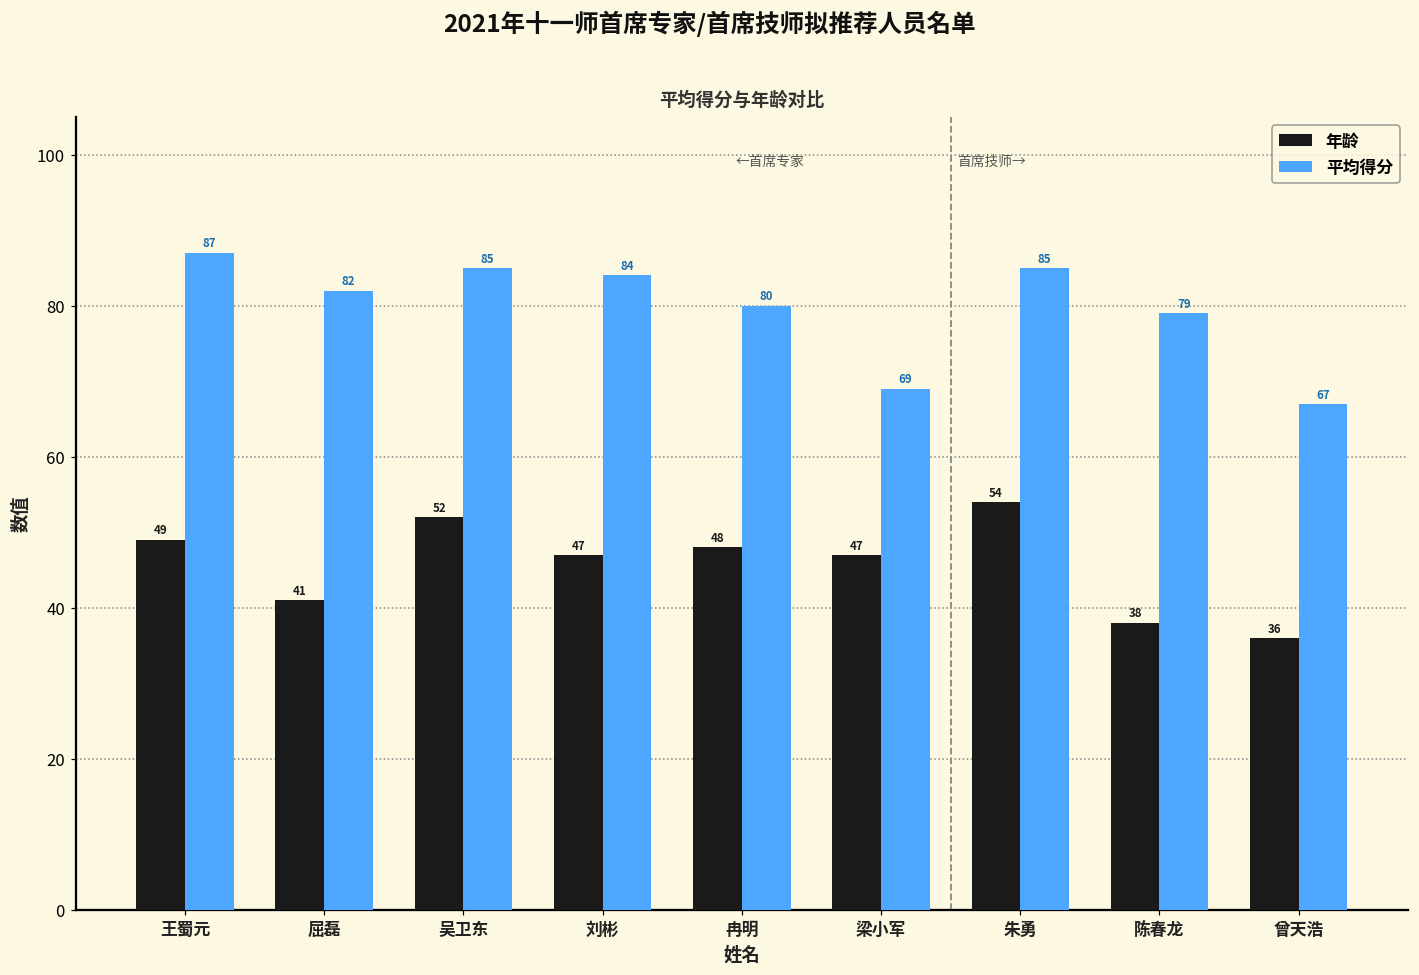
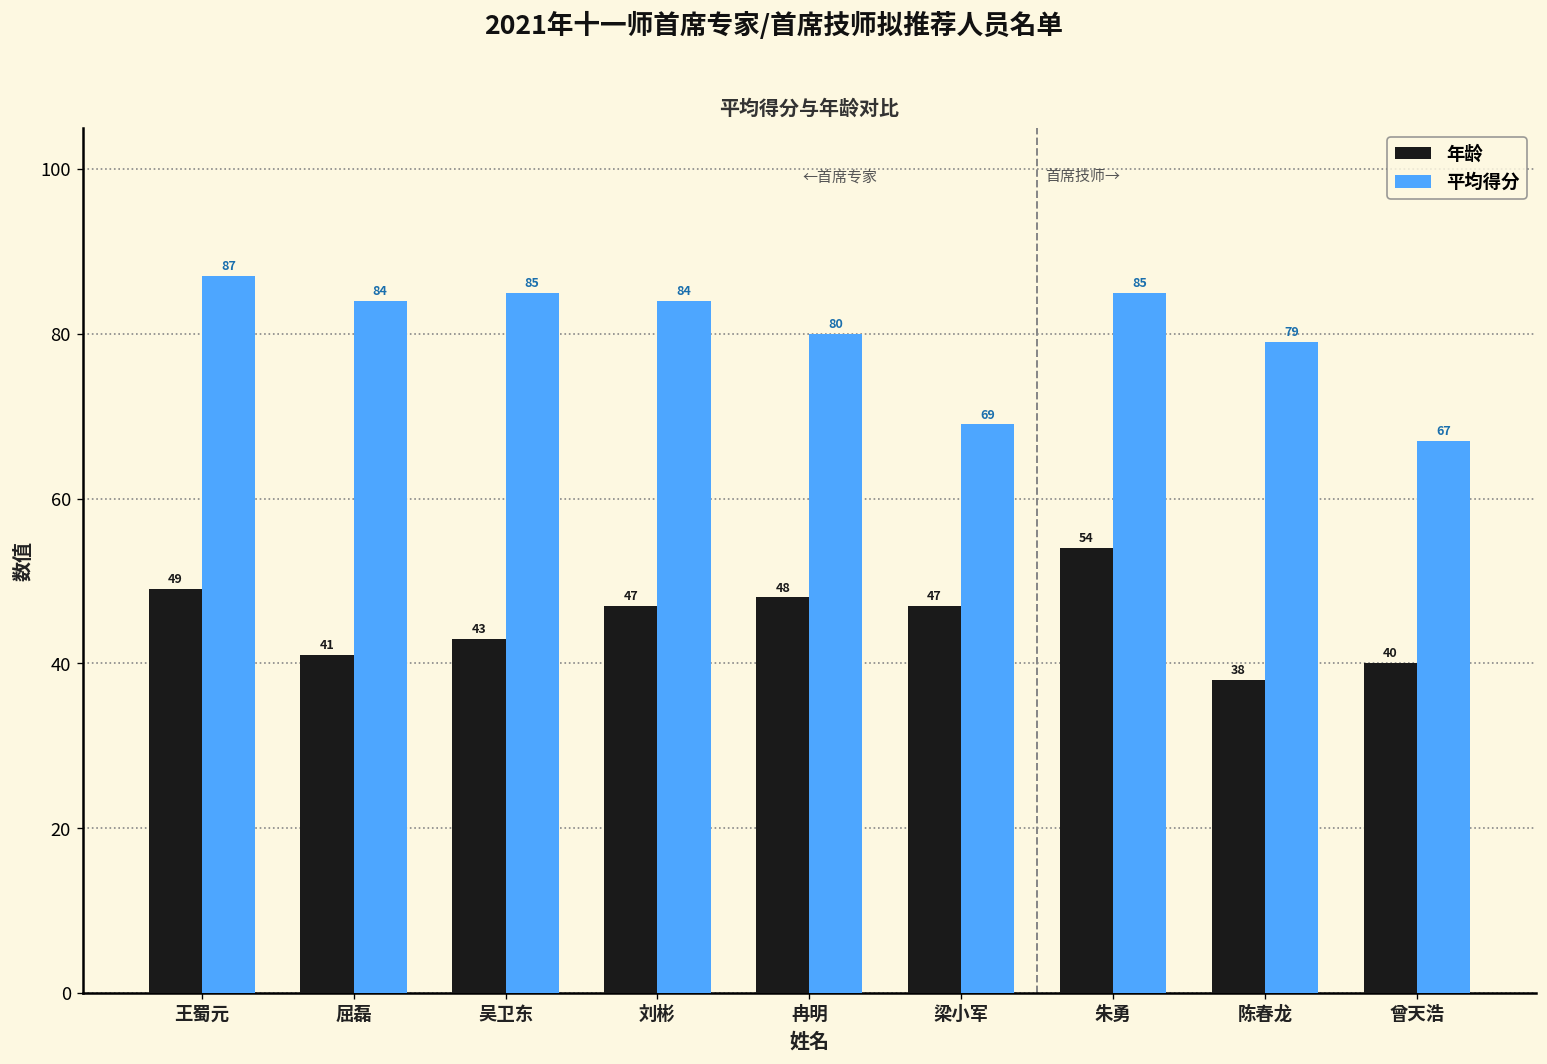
平均得分, 屈磊: 82 -> 84
年龄, 吴卫东: 52 -> 43
年龄, 曾天浩: 36 -> 40
